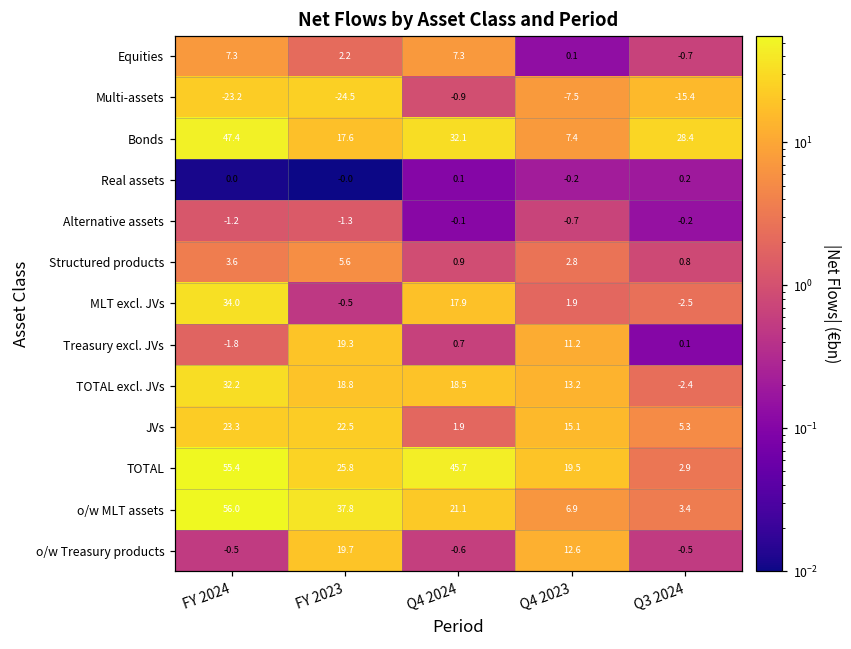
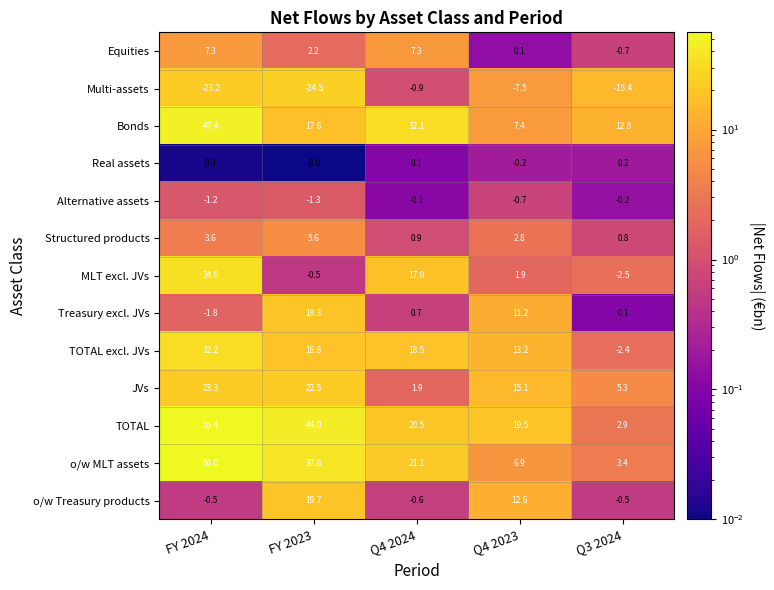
Bonds, Q3 2024: 28.4 -> 12.8
TOTAL, FY 2023: 25.8 -> 44.0
TOTAL, Q4 2024: 45.7 -> 20.5
